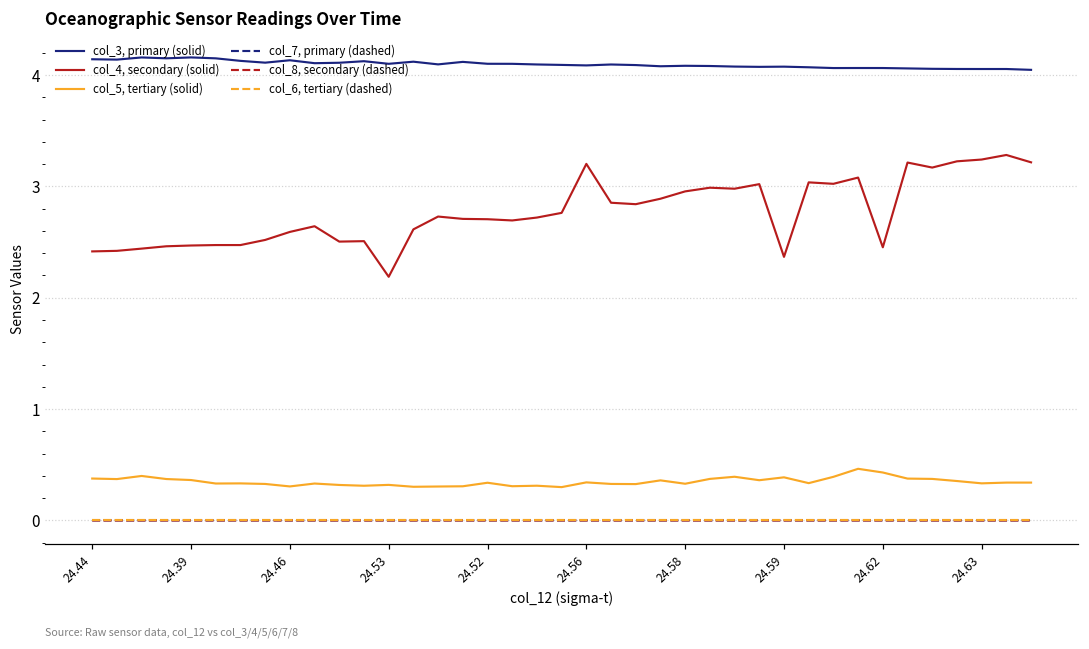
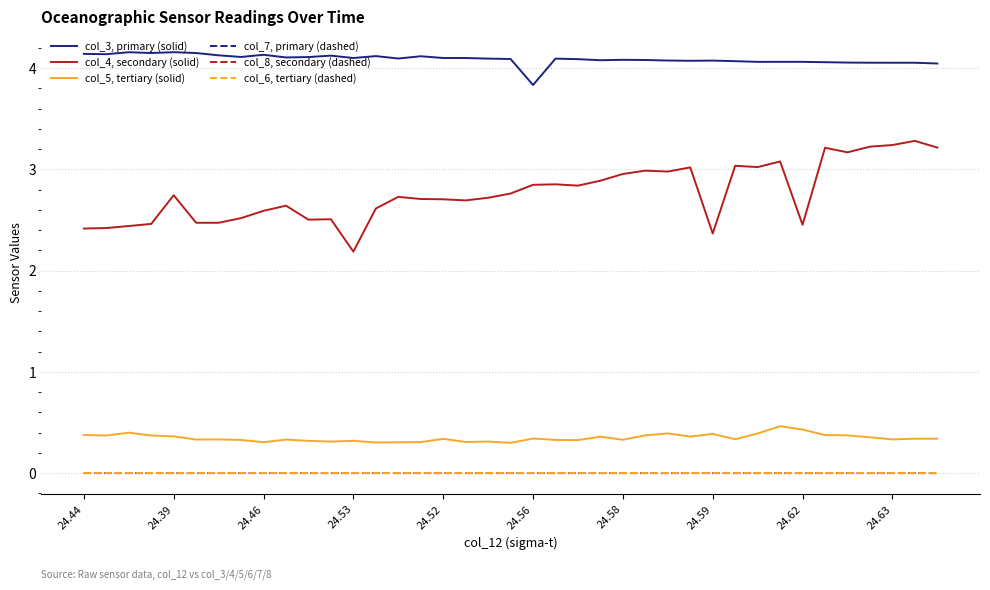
col_4, secondary (solid), 24.39: 2.47 -> 2.75
col_3, primary (solid), 24.56: 4.09 -> 3.83
col_4, secondary (solid), 24.56: 3.20 -> 2.85
